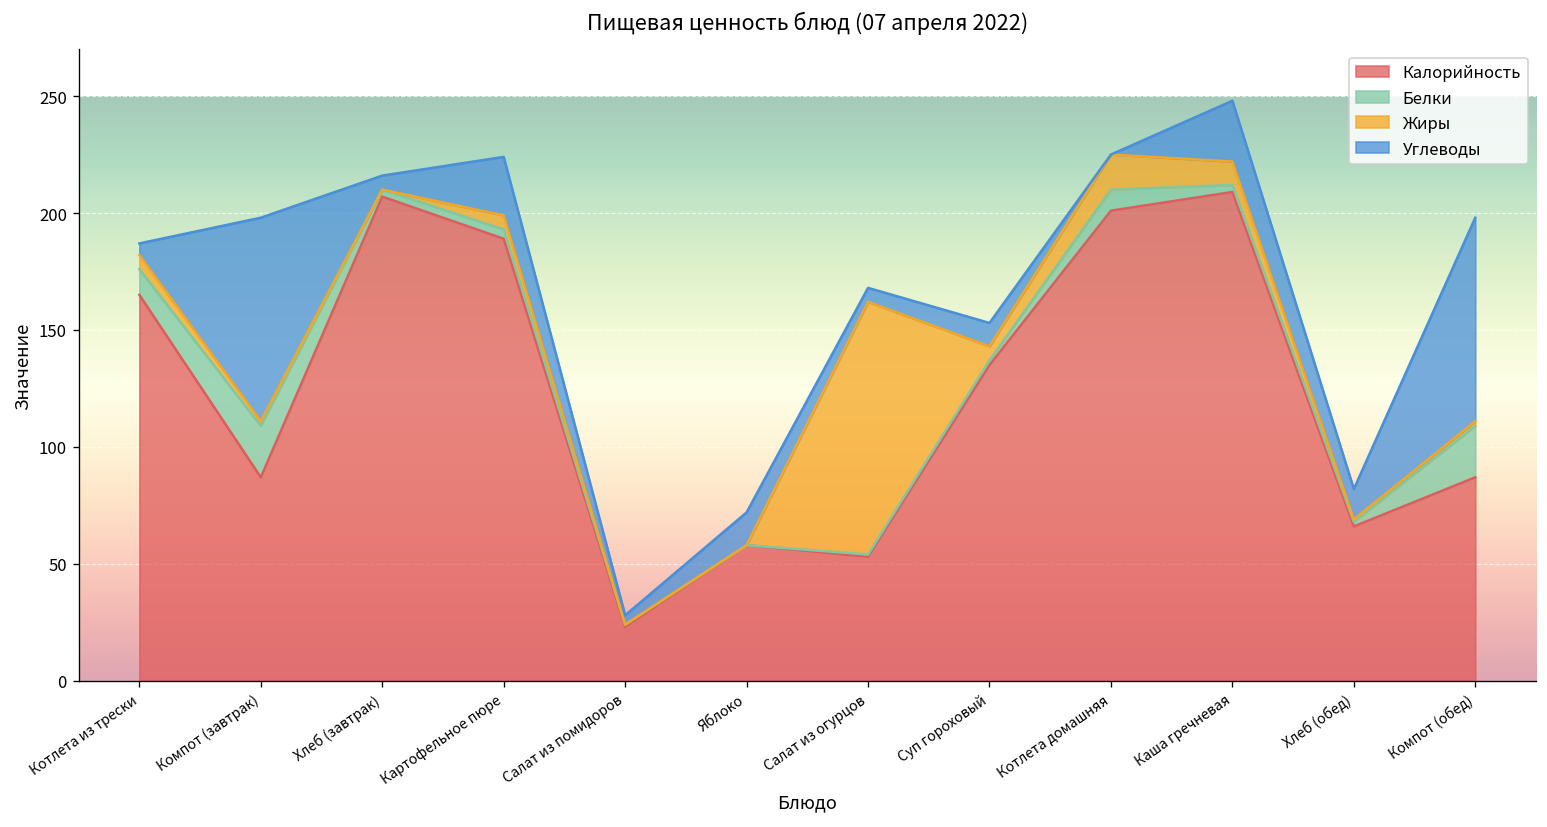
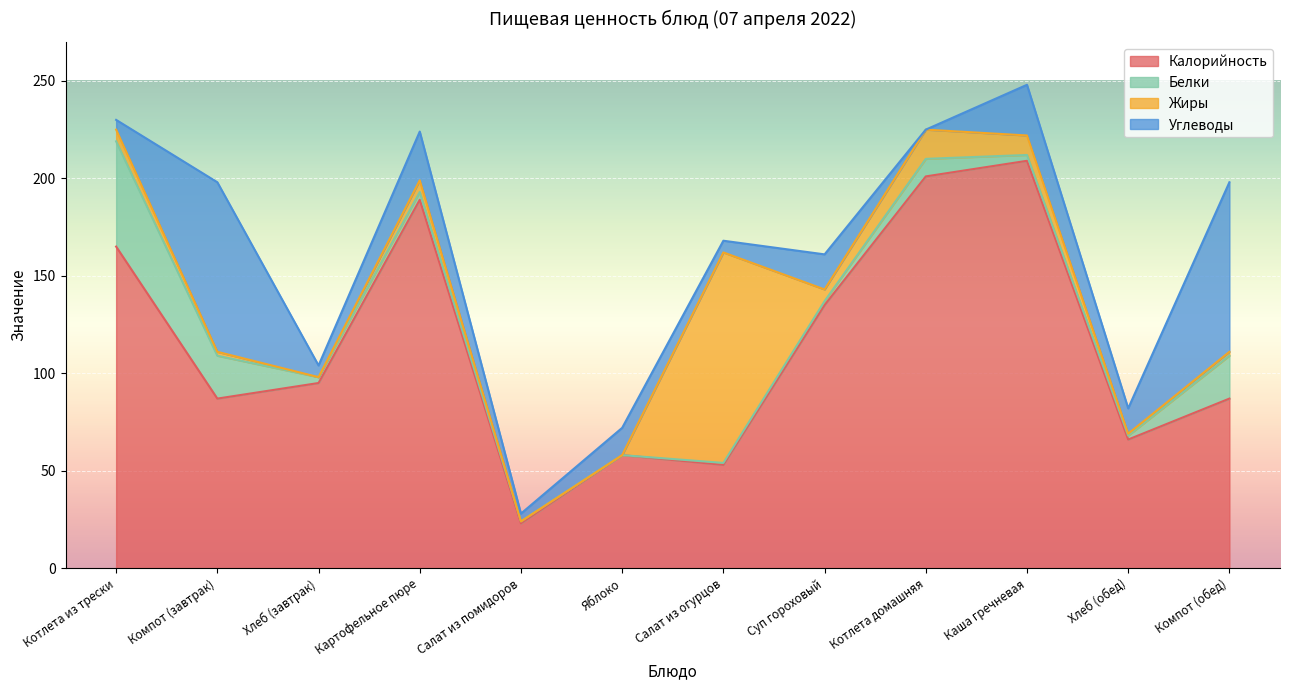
Белки, Котлета из трески: 11 -> 54
Калорийность, Хлеб (завтрак): 207 -> 95
Углеводы, Суп гороховый: 10 -> 18
